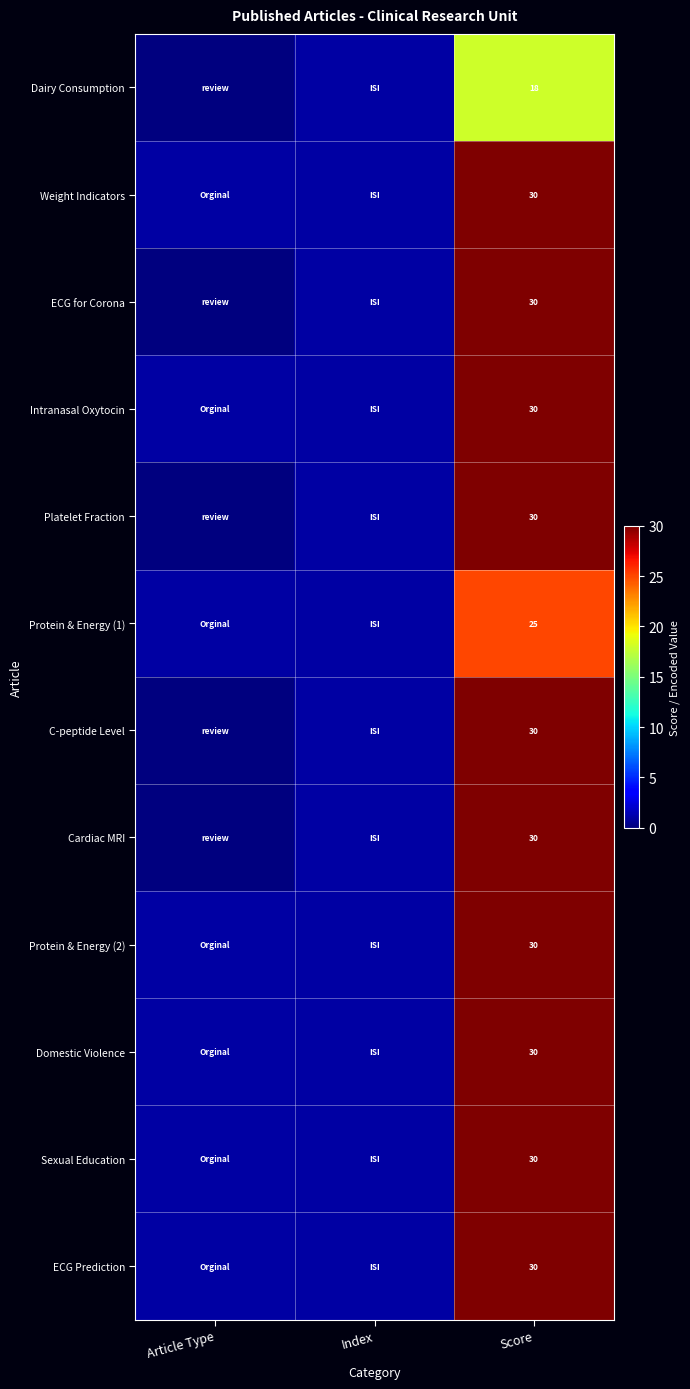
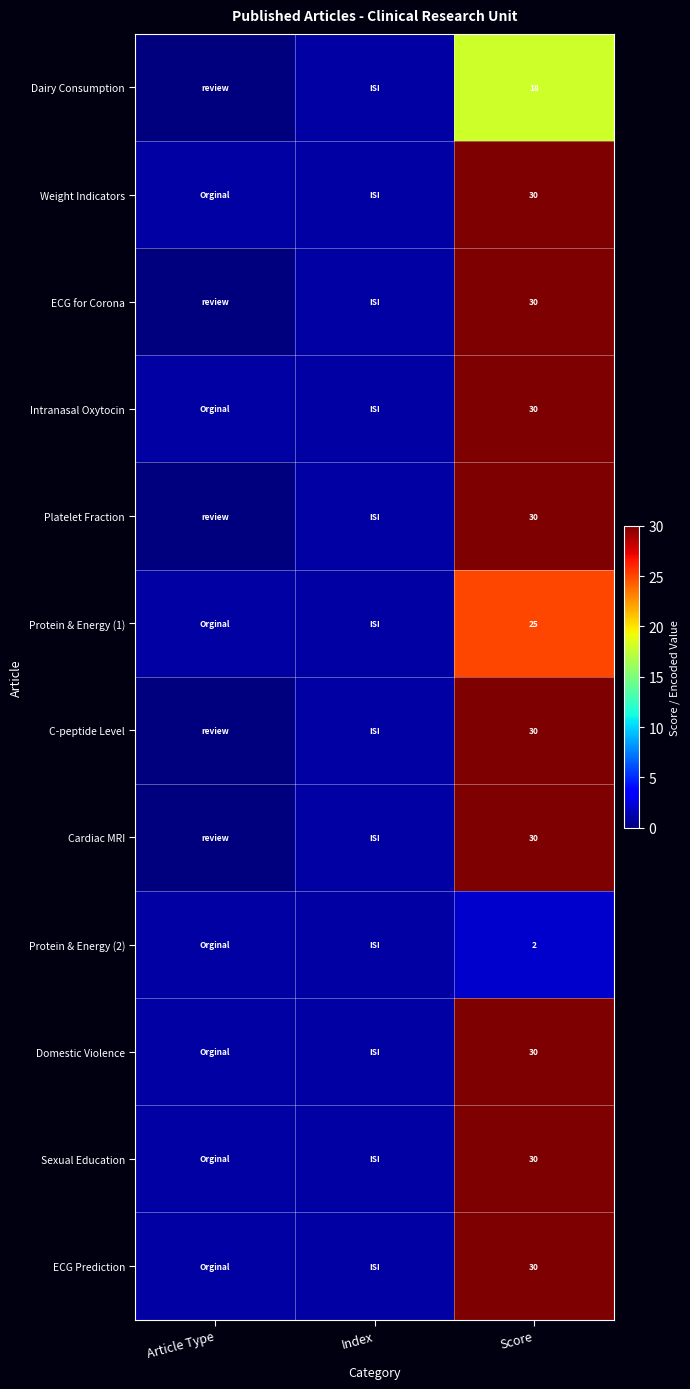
Protein & Energy (2), Score: 30 -> 2
